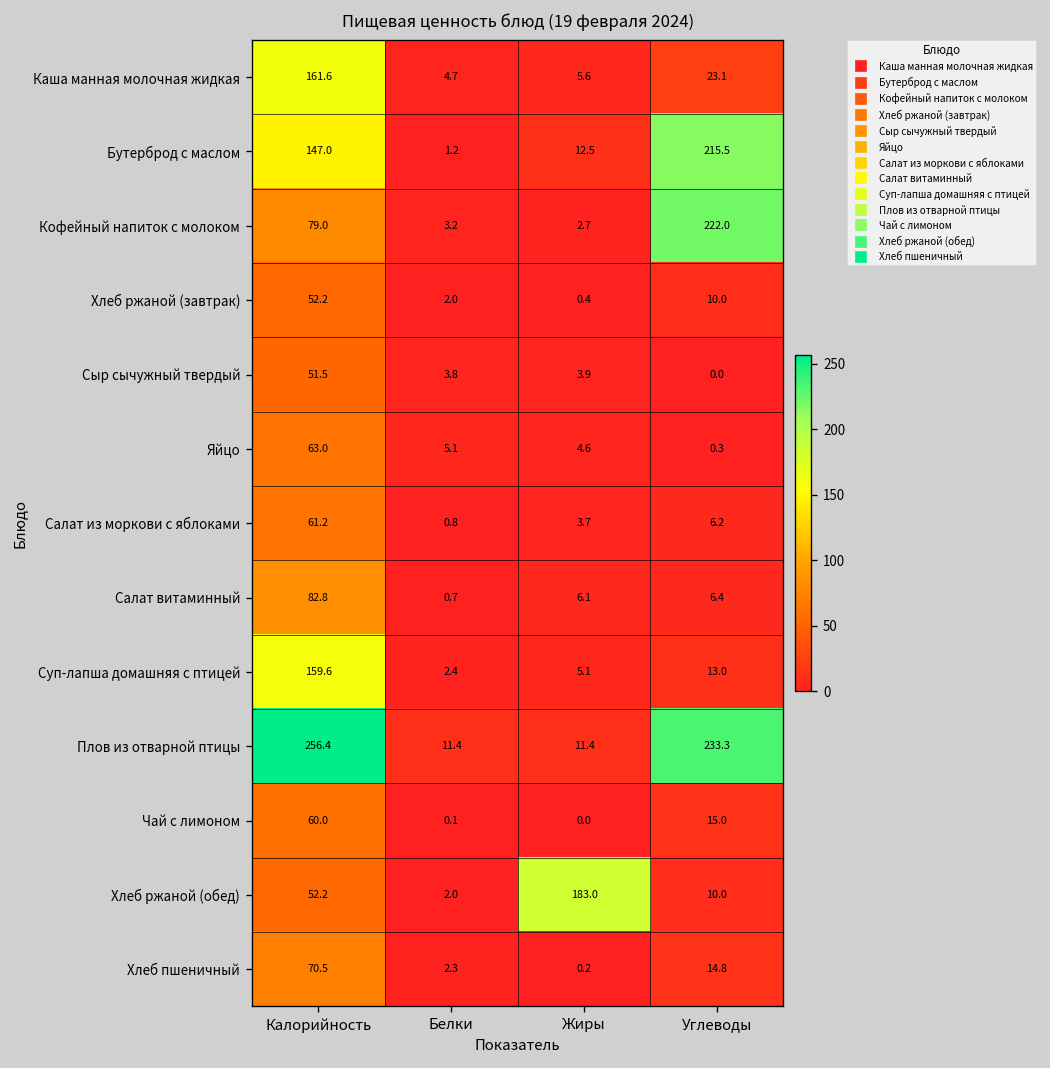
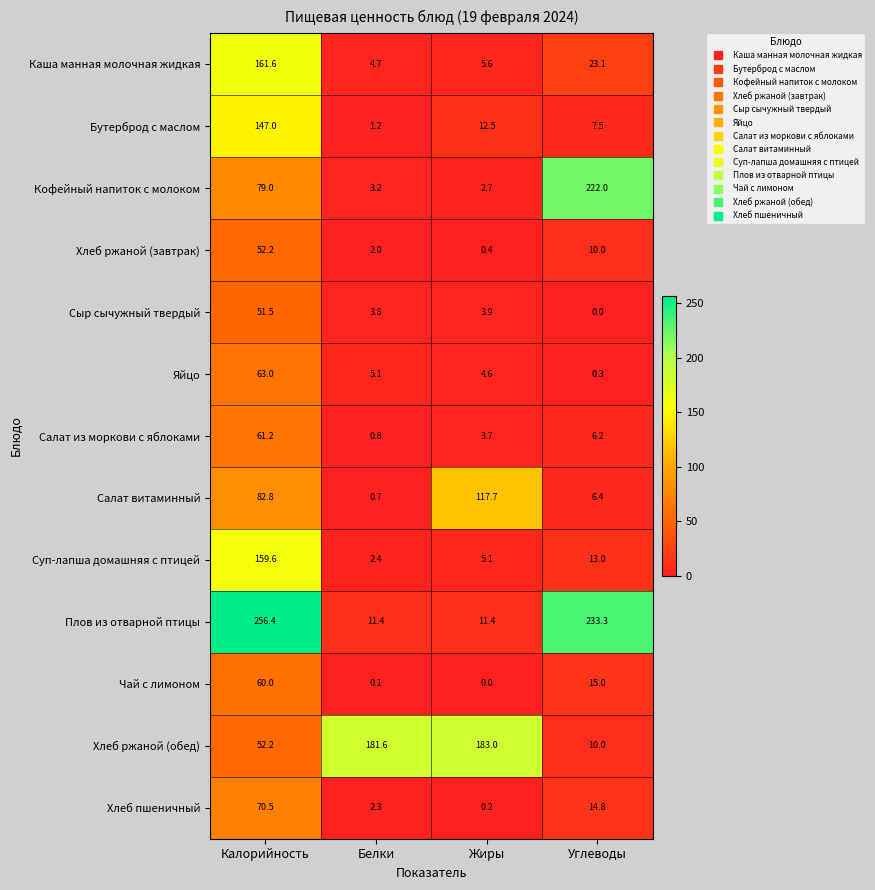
Бутерброд с маслом, Углеводы: 215.5 -> 7.5
Салат витаминный, Жиры: 6.1 -> 117.7
Хлеб ржаной (обед), Белки: 2.0 -> 181.6
